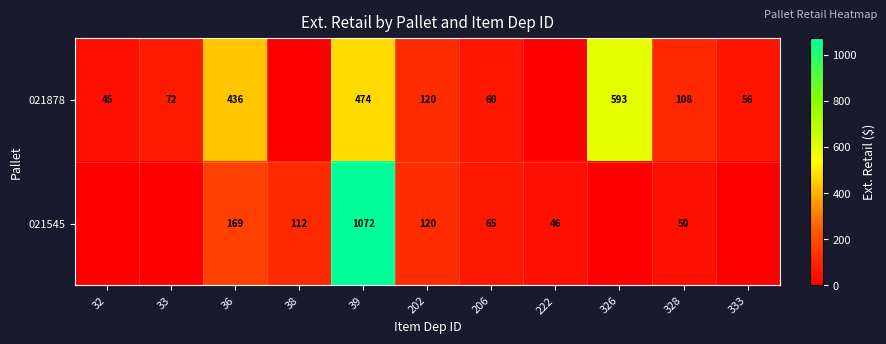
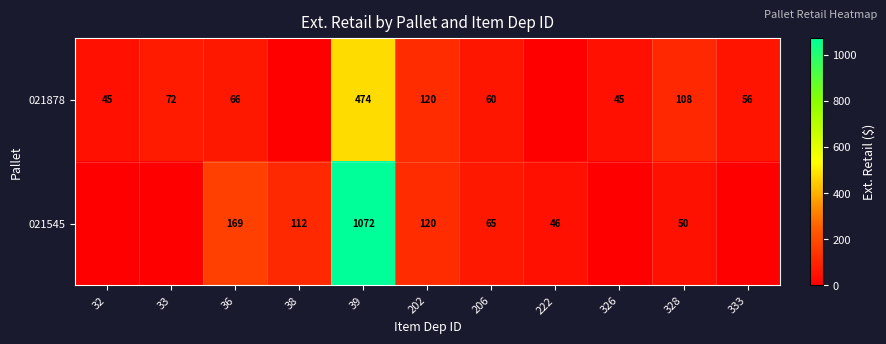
021878, 36: 436 -> 66
021878, 326: 593 -> 45
